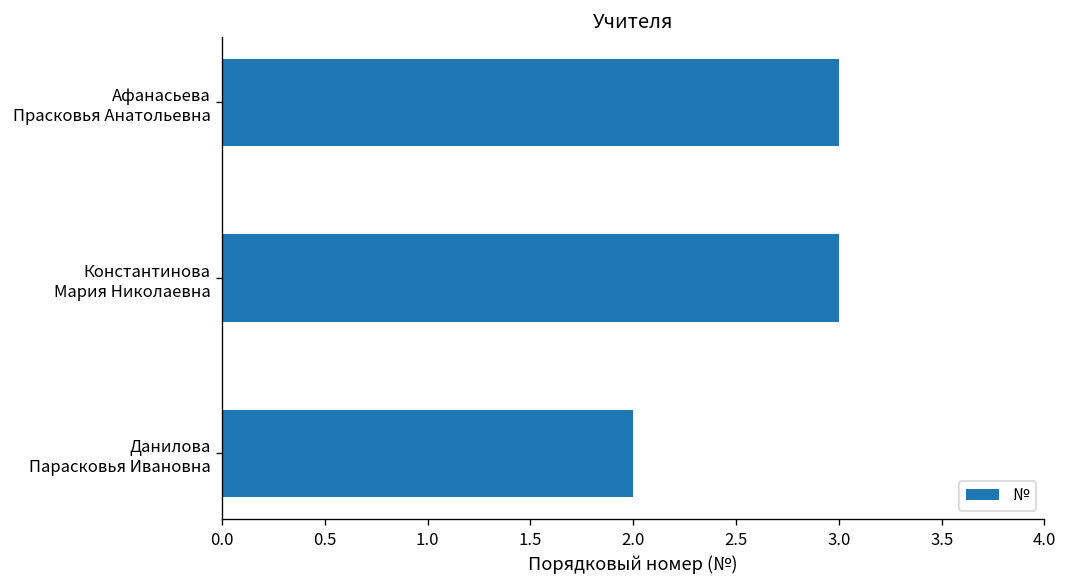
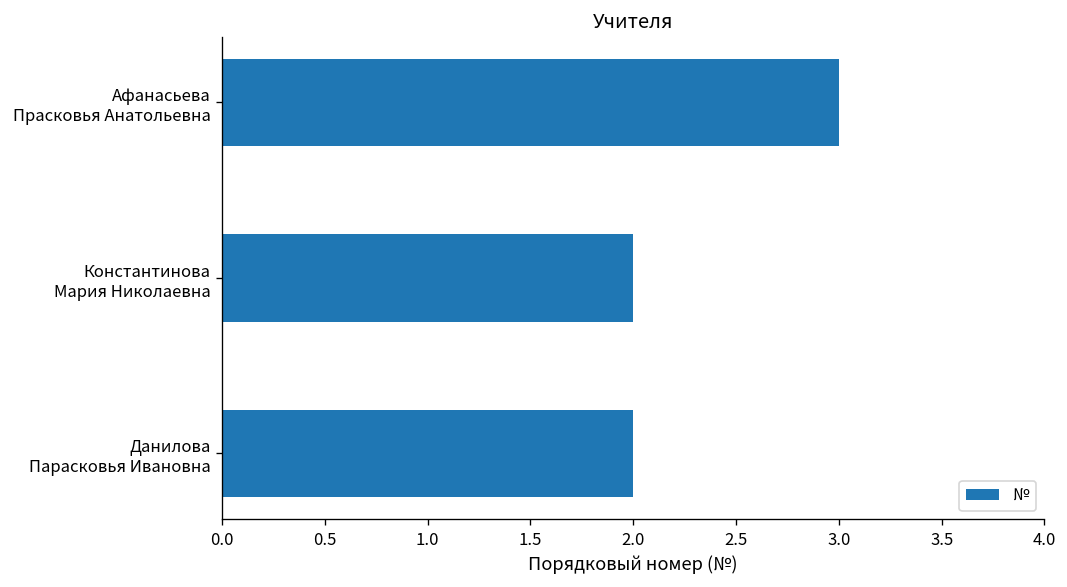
Константинова Мария Николаевна: 3 -> 2
